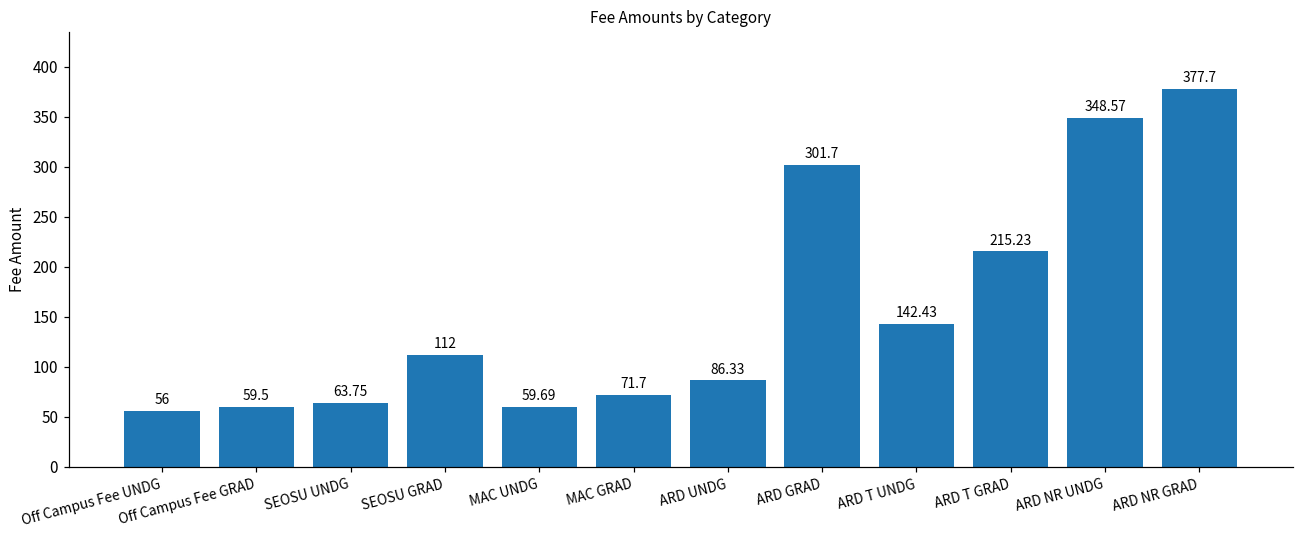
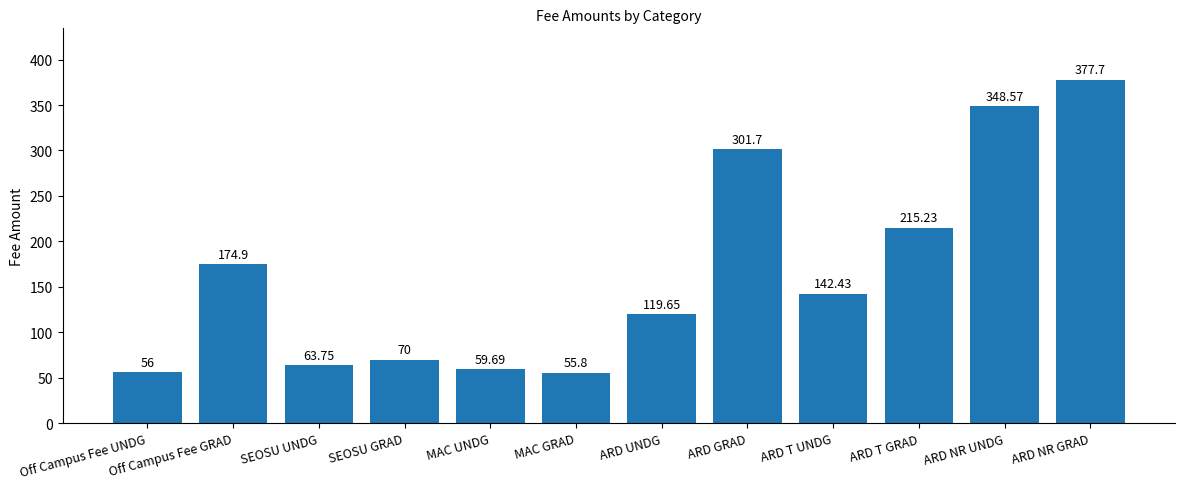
Off Campus Fee GRAD: 59.5 -> 174.9
SEOSU GRAD: 112 -> 70
MAC GRAD: 71.7 -> 55.8
ARD UNDG: 86.33 -> 119.65
